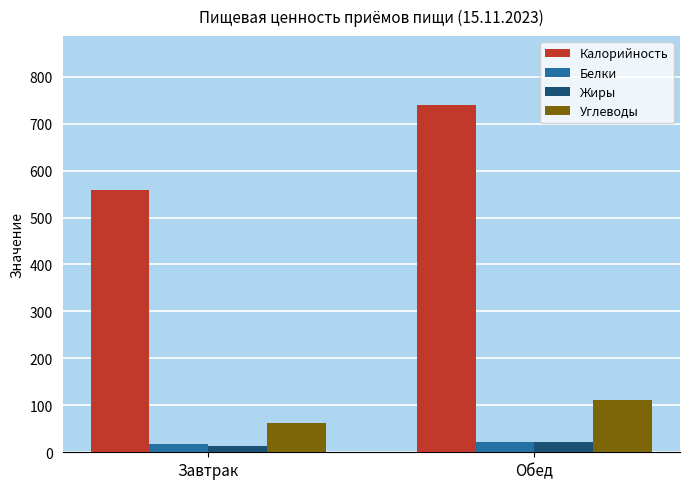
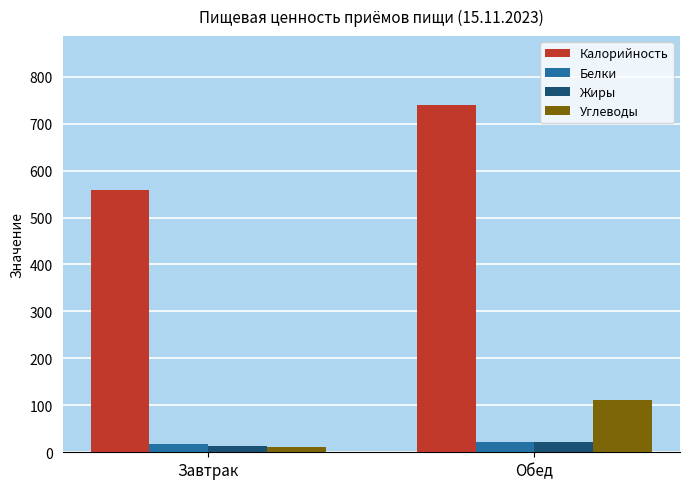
Углеводы, Завтрак: 60 -> 10
